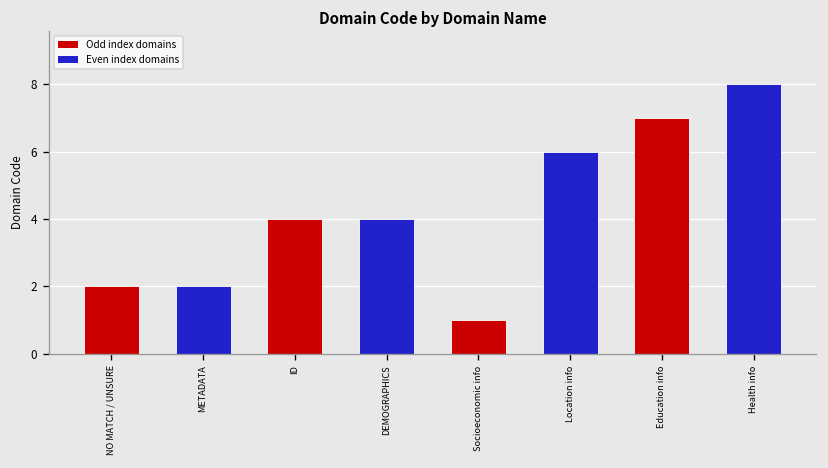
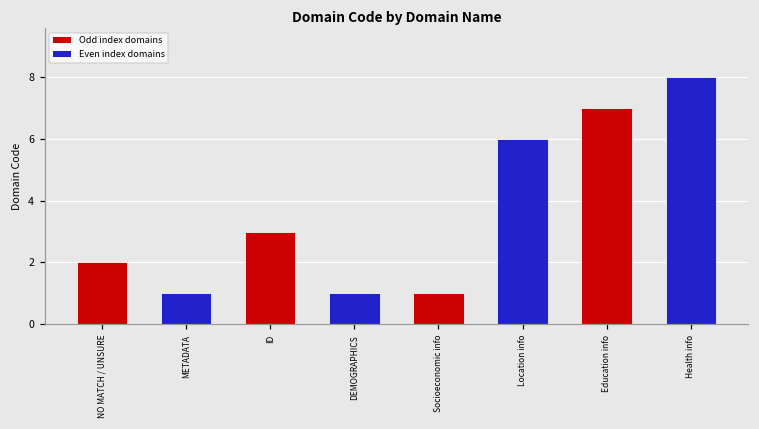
METADATA: 2 -> 1
ID: 4 -> 3
DEMOGRAPHICS: 4 -> 1
